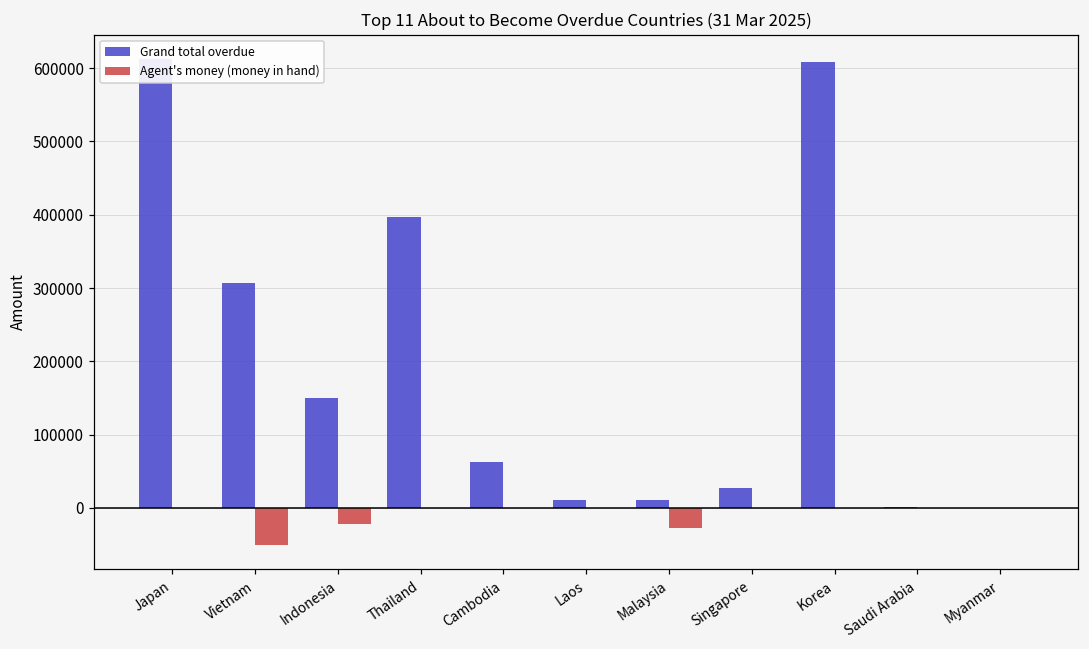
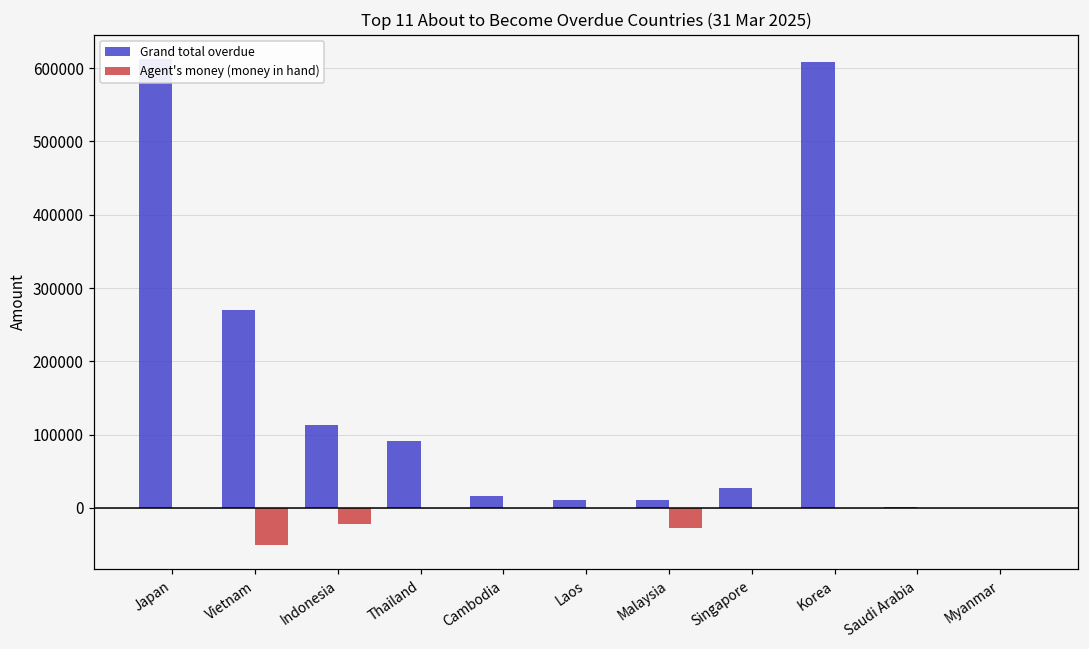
Grand total overdue, Vietnam: 310000 -> 270000
Grand total overdue, Indonesia: 150000 -> 110000
Grand total overdue, Thailand: 400000 -> 90000
Grand total overdue, Cambodia: 60000 -> 20000
